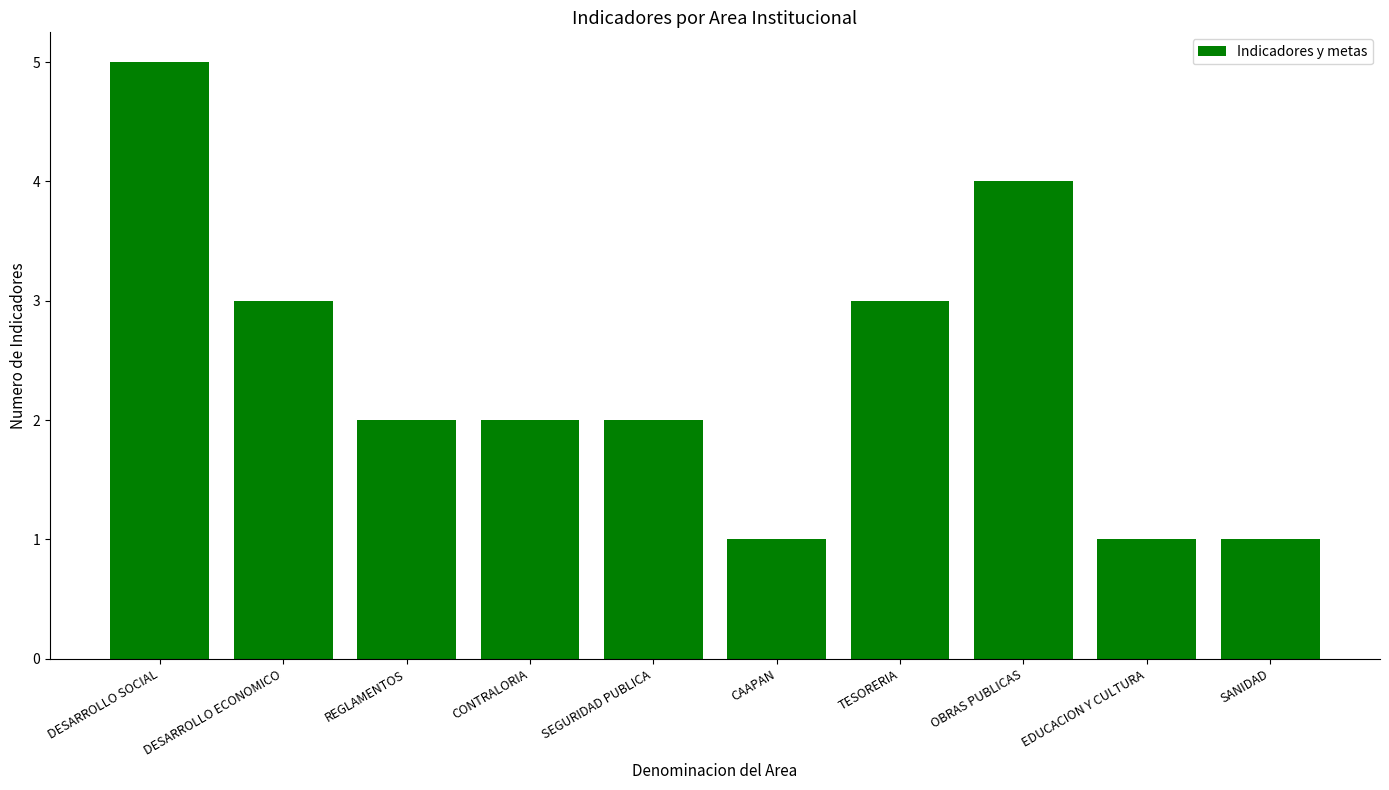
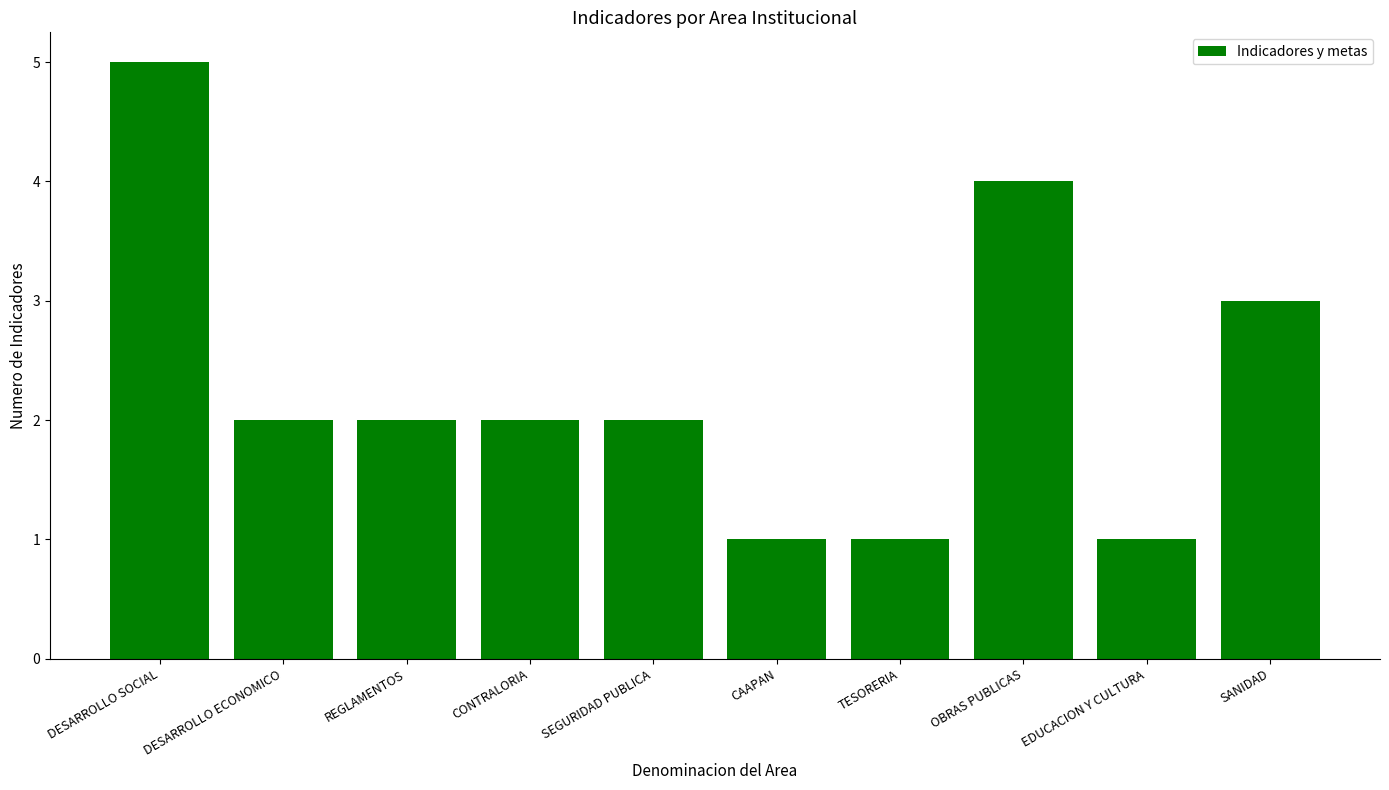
DESARROLLO ECONOMICO: 3 -> 2
TESORERIA: 3 -> 1
SANIDAD: 1 -> 3
